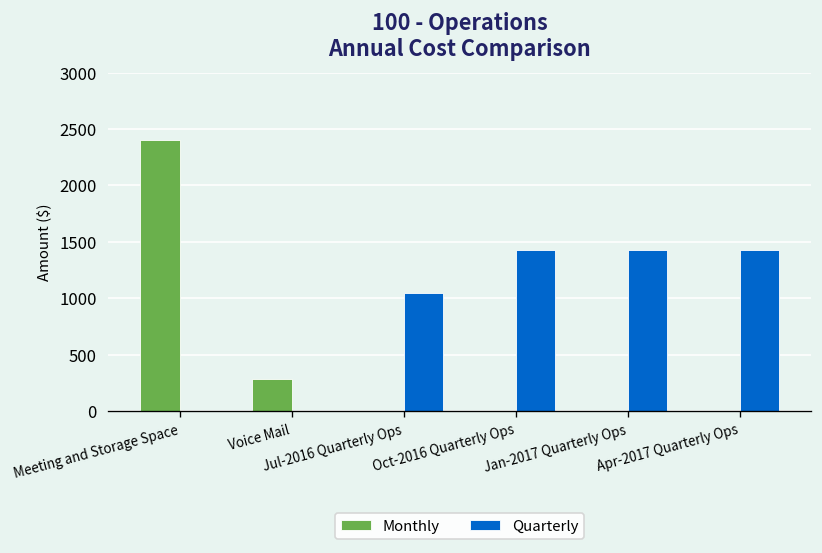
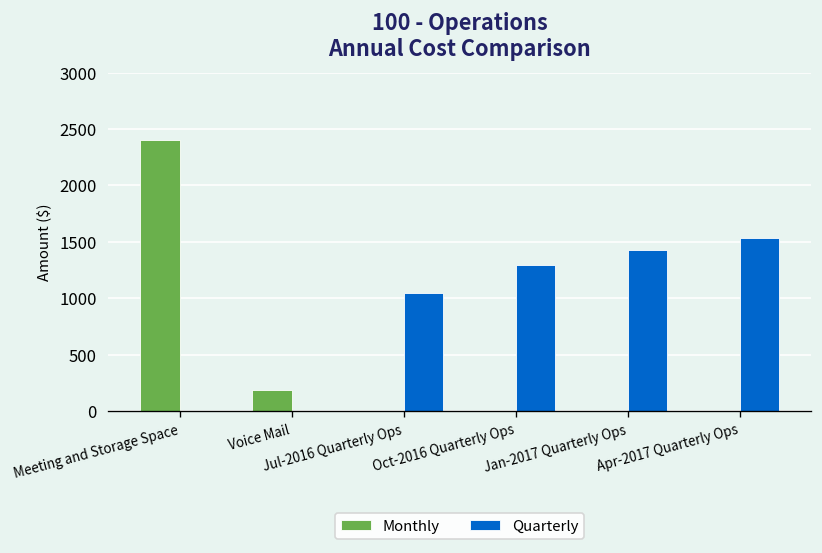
Monthly, Voice Mail: 300 -> 200
Quarterly, Oct-2016 Quarterly Ops: 1400 -> 1300
Quarterly, Apr-2017 Quarterly Ops: 1400 -> 1500
